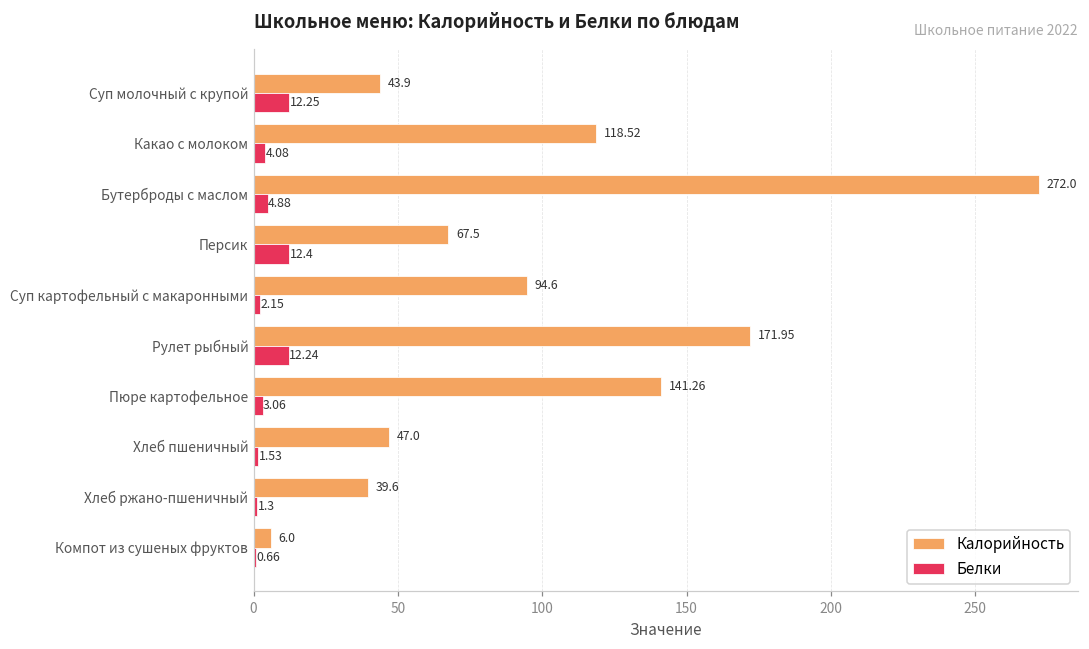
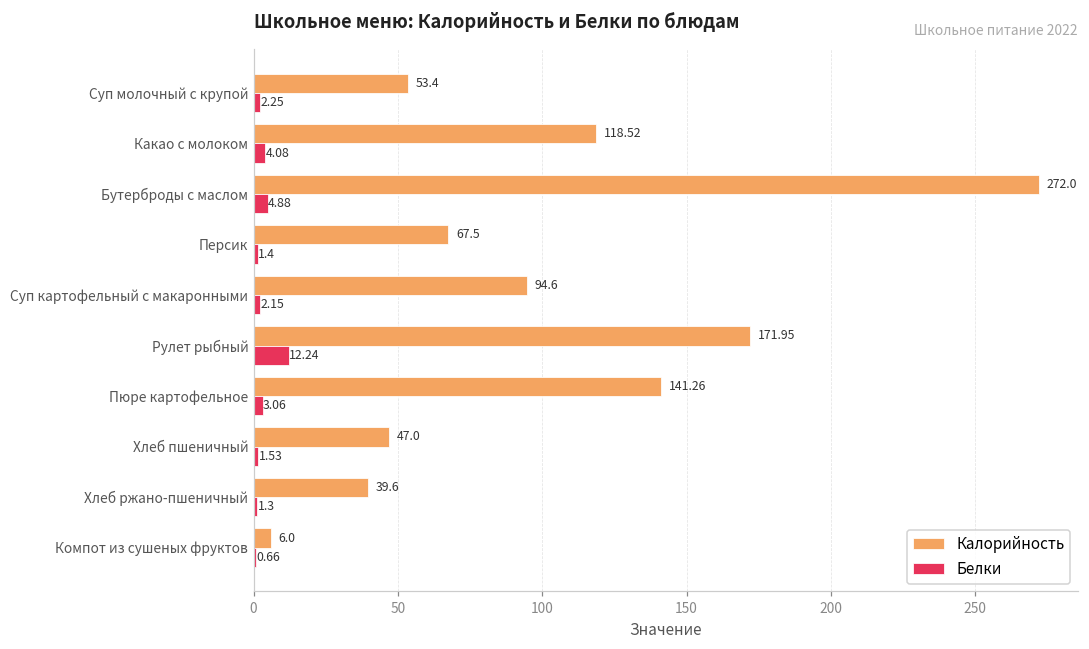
Калорийность, Суп молочный с крупой: 43.9 -> 53.4
Белки, Суп молочный с крупой: 12.25 -> 2.25
Белки, Персик: 12.4 -> 1.4
